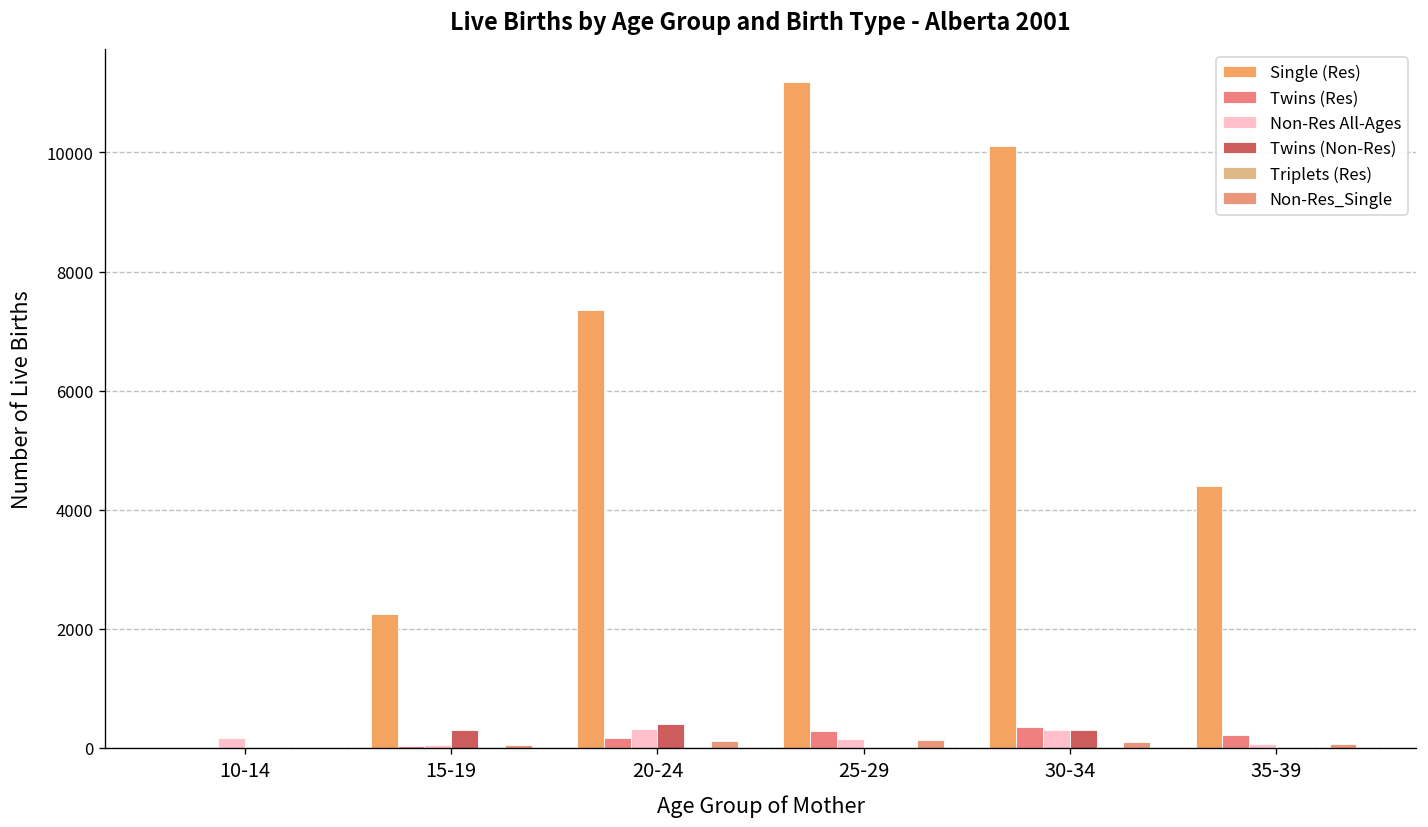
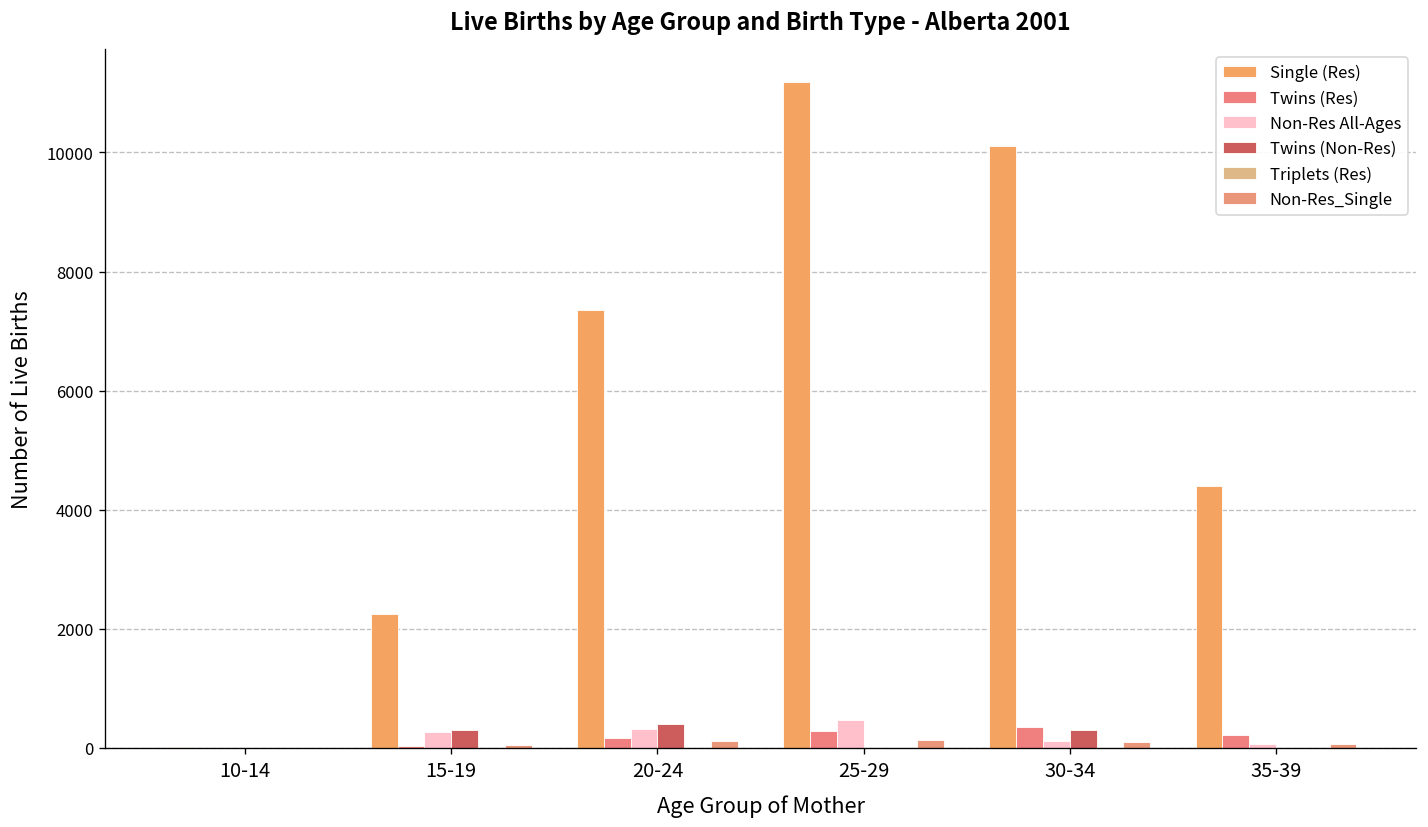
Non-Res All-Ages, 10-14: 200 -> 0
Non-Res All-Ages, 15-19: 100 -> 300
Non-Res All-Ages, 25-29: 100 -> 500
Non-Res All-Ages, 30-34: 300 -> 100
